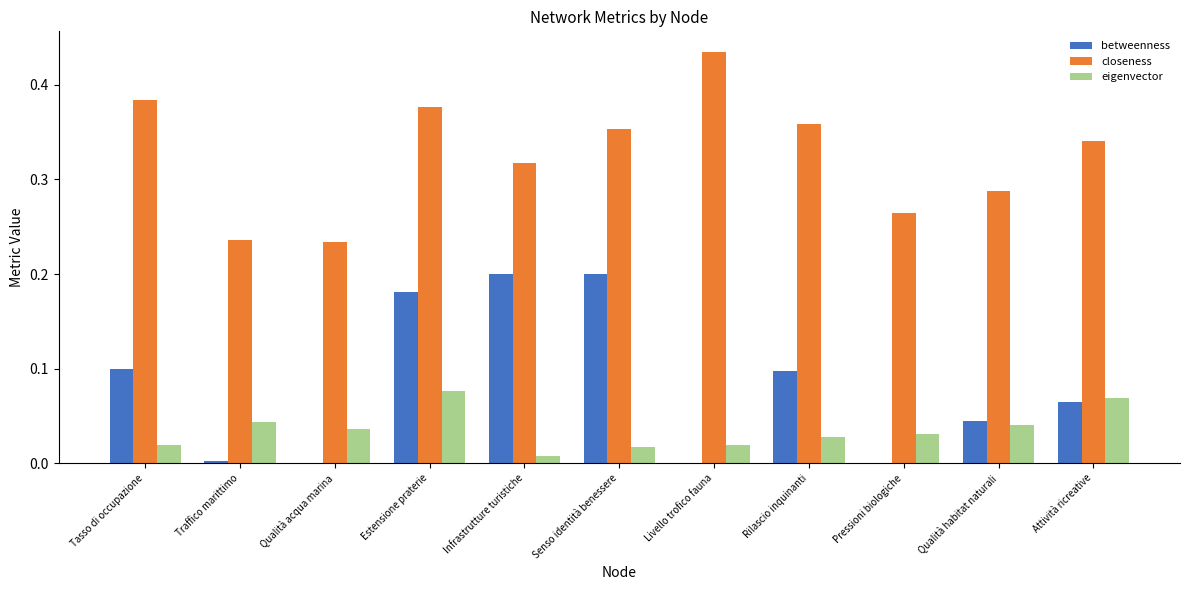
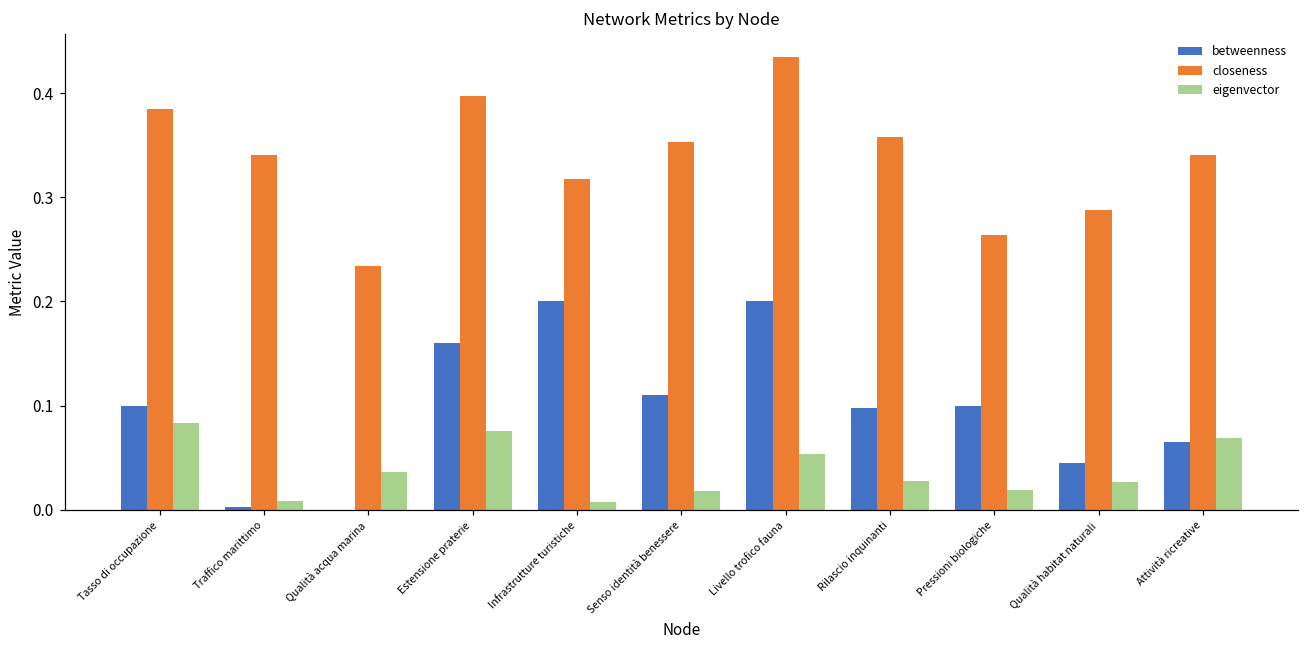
eigenvector, Tasso di occupazione: 0.02 -> 0.08
closeness, Traffico marittimo: 0.24 -> 0.34
eigenvector, Traffico marittimo: 0.04 -> 0.01
betweenness, Estensione praterie: 0.18 -> 0.16
closeness, Estensione praterie: 0.38 -> 0.40
betweenness, Senso identità benessere: 0.20 -> 0.11
betweenness, Livello trofico fauna: 0.0 -> 0.2
eigenvector, Livello trofico fauna: 0.02 -> 0.05
betweenness, Pressioni biologiche: 0.0 -> 0.1
eigenvector, Pressioni biologiche: 0.03 -> 0.02
eigenvector, Qualità habitat naturali: 0.04 -> 0.03
